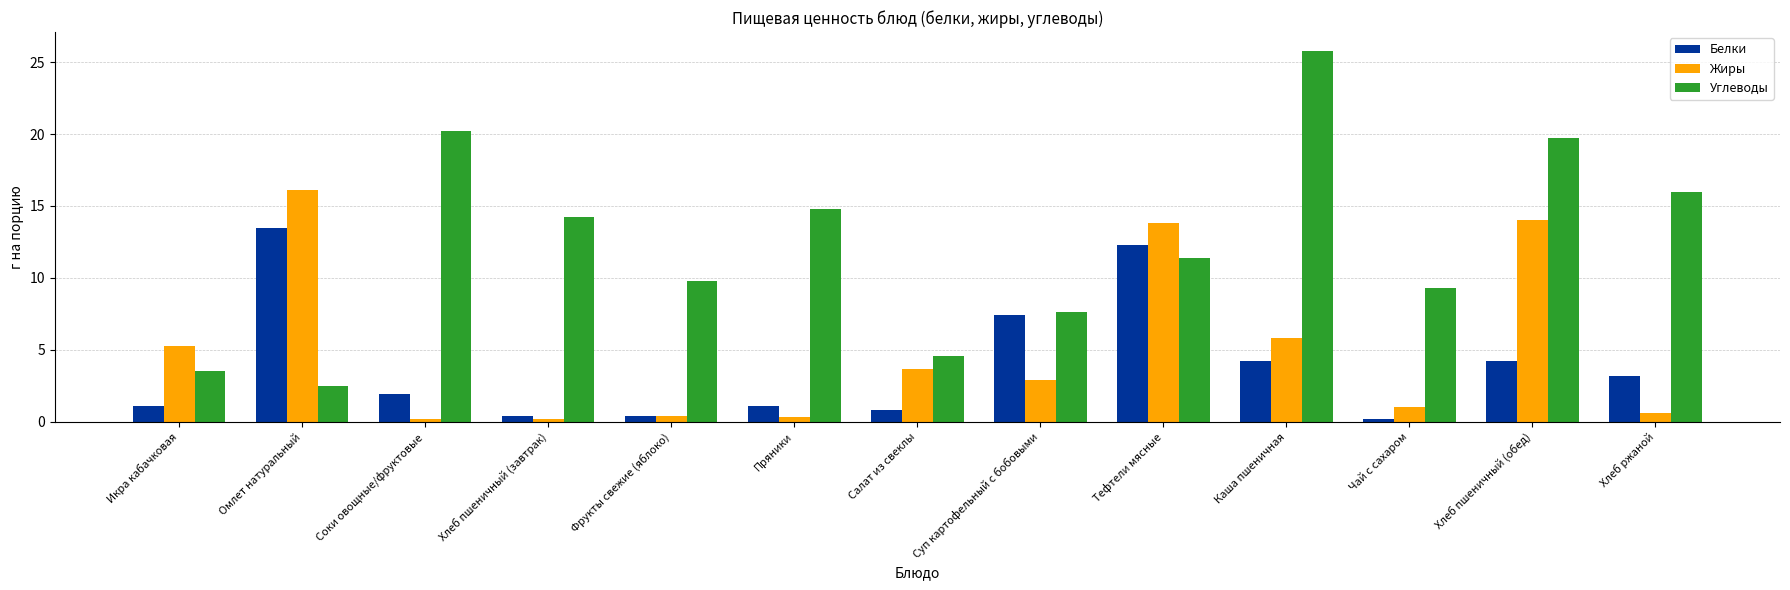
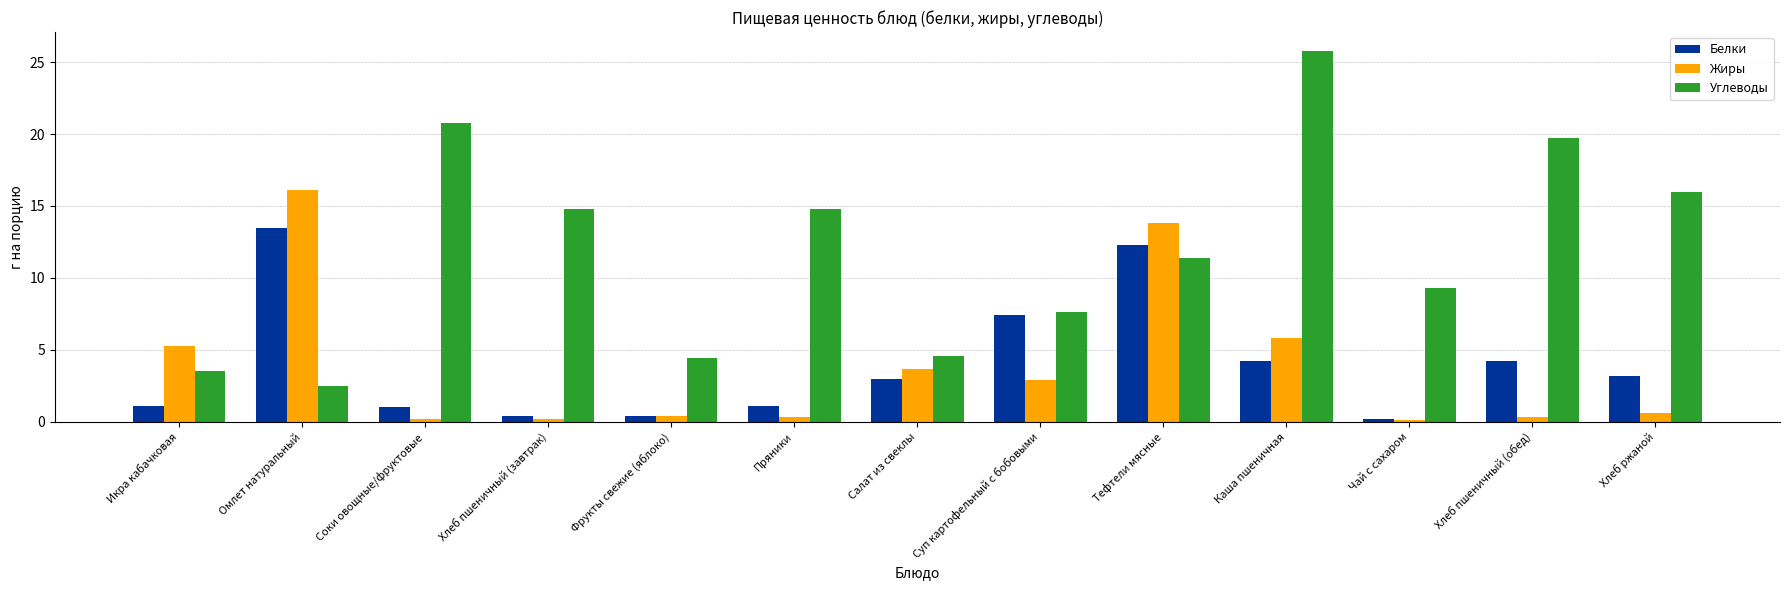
Белки, Соки овощные/фруктовые: 1.9 -> 1.0
Углеводы, Соки овощные/фруктовые: 20.2 -> 20.8
Углеводы, Хлеб пшеничный (завтрак): 14.2 -> 14.8
Углеводы, Фрукты свежие (яблоко): 9.8 -> 4.4
Белки, Салат из свеклы: 0.8 -> 3.0
Жиры, Чай с сахаром: 1.0 -> 0.1
Жиры, Хлеб пшеничный (обед): 14.0 -> 0.3
